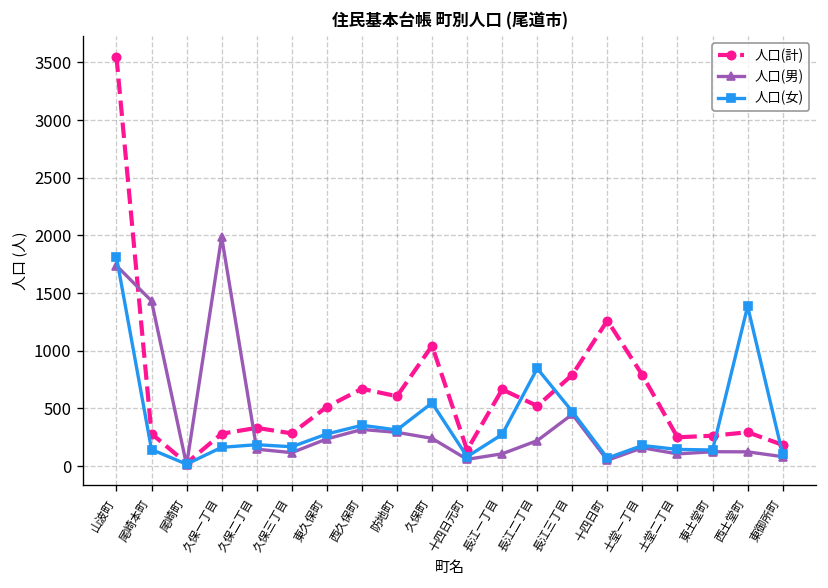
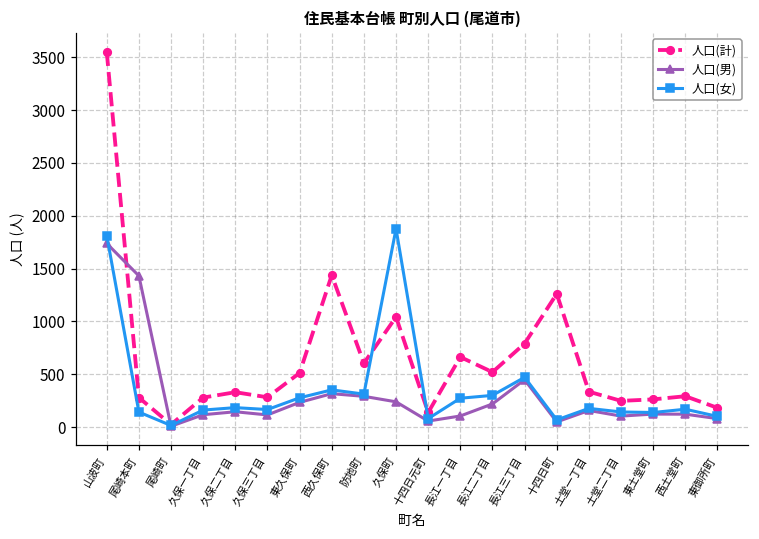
人口(男), 久保一丁目: 2000 -> 100
人口(計), 西久保町: 700 -> 1400
人口(女), 久保町: 500 -> 1900
人口(女), 長江二丁目: 800 -> 300
人口(計), 土堂一丁目: 800 -> 300
人口(女), 西土堂町: 1400 -> 200
